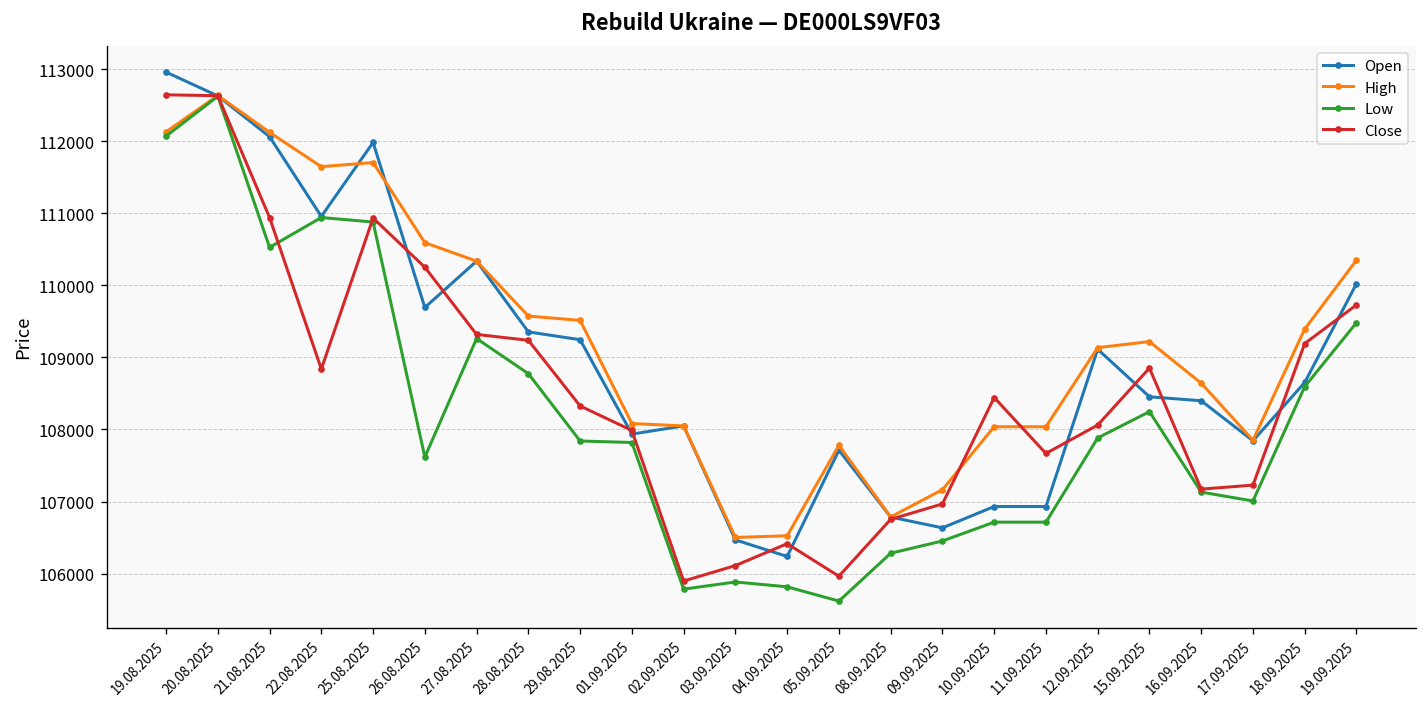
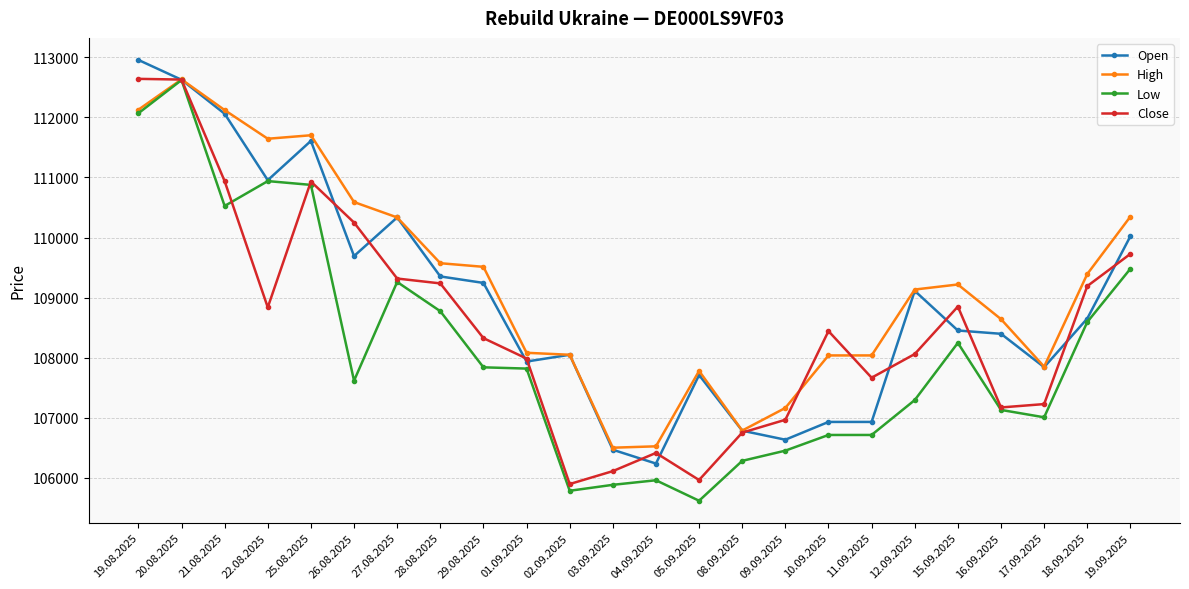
Open, 25.08.2025: 112000 -> 111600
Low, 04.09.2025: 105800 -> 106000
Low, 12.09.2025: 107900 -> 107300
